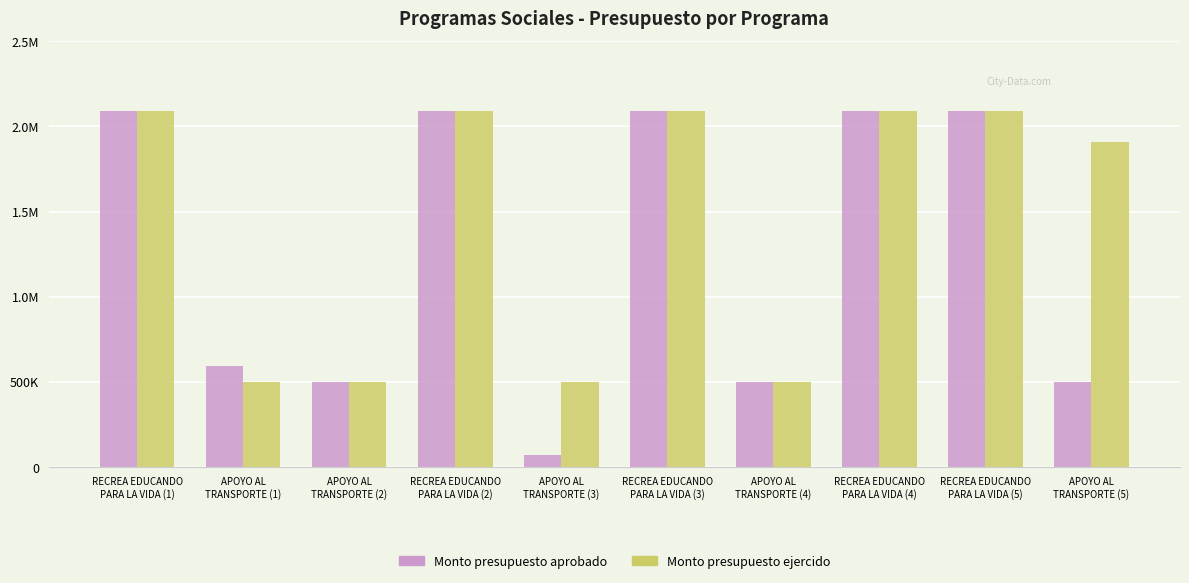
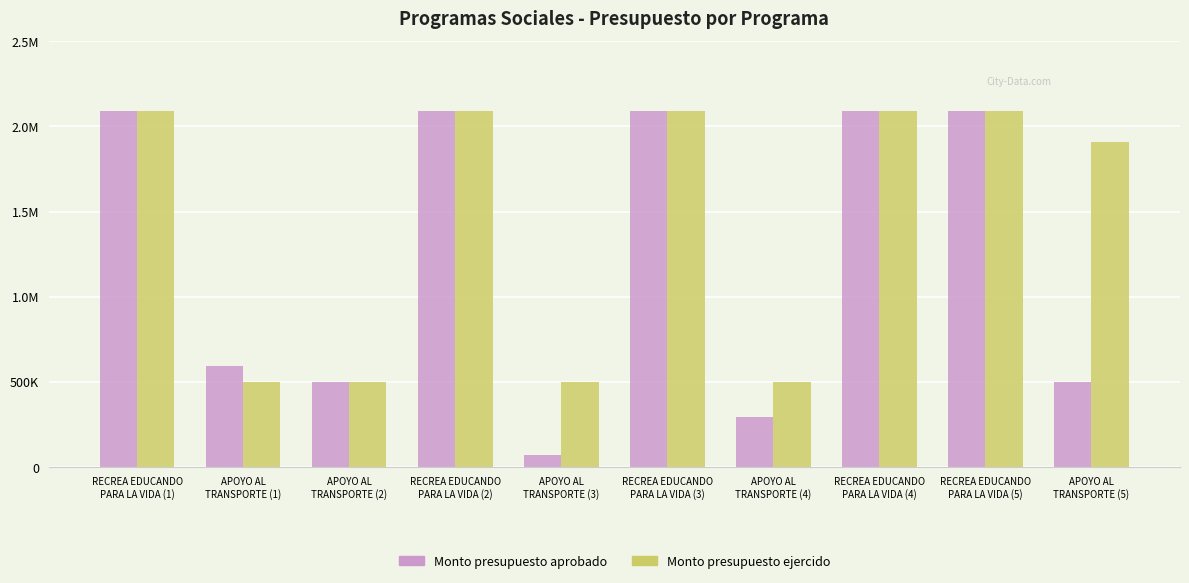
Monto presupuesto aprobado, APOYO AL TRANSPORTE (4): 500000 -> 290000
